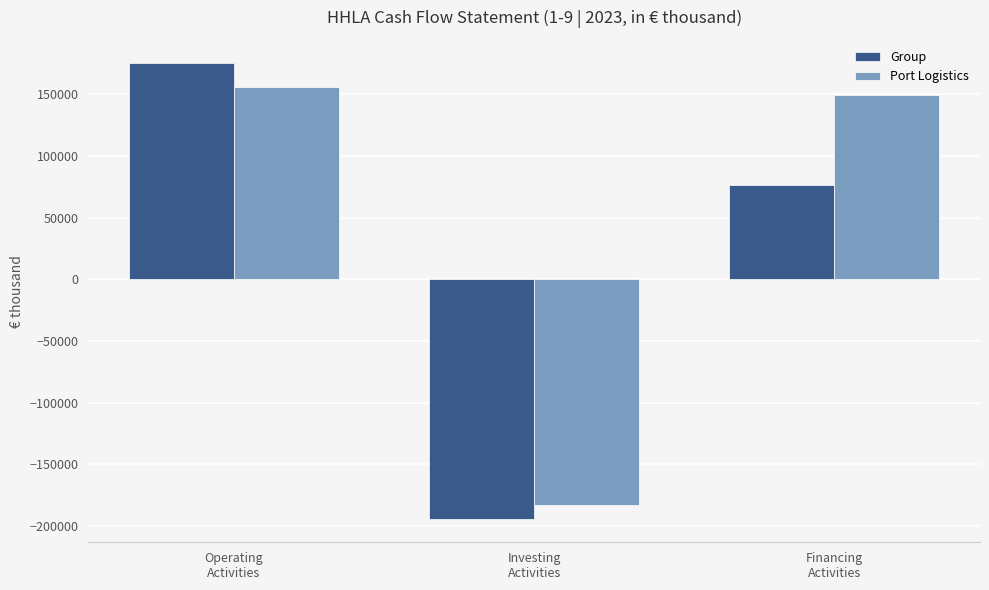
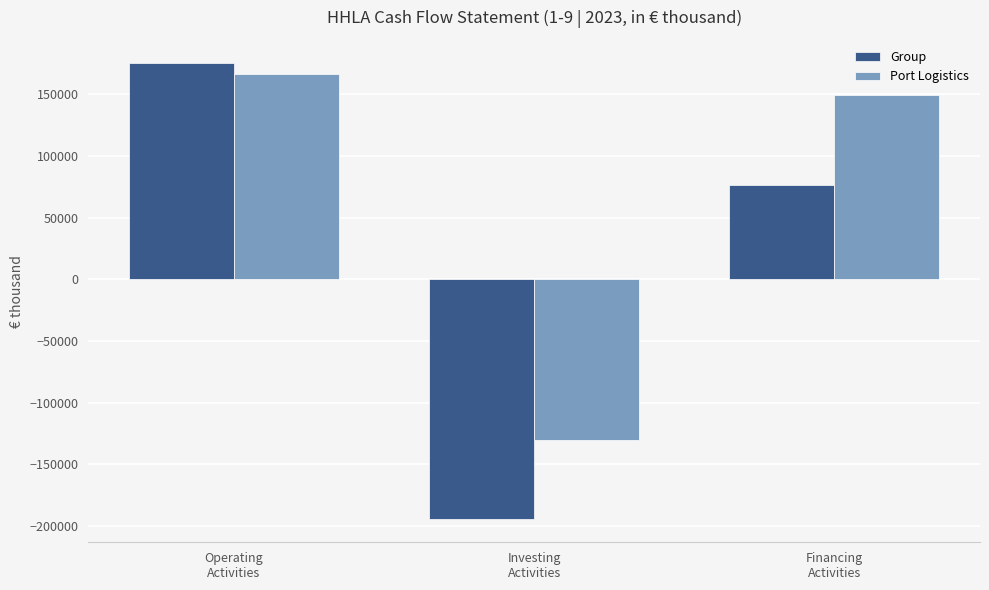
Port Logistics, Operating Activities: 156000 -> 166000
Port Logistics, Investing Activities: -183000 -> -130000
